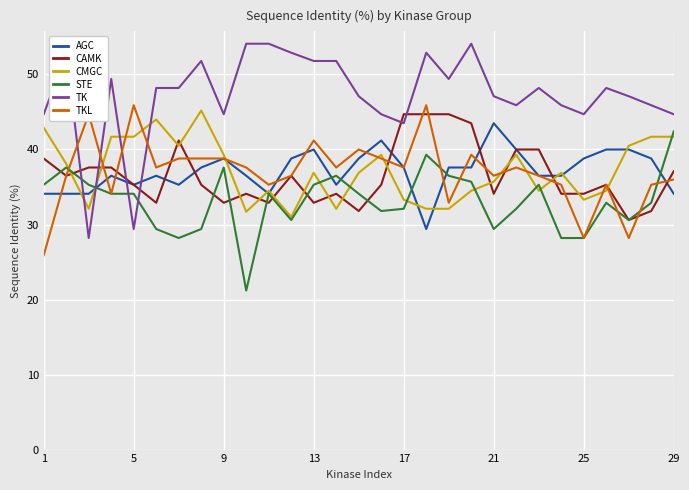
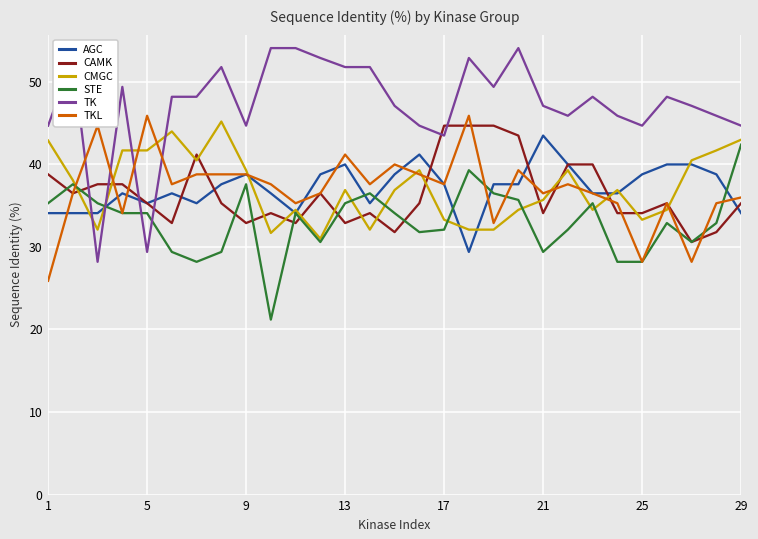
CAMK, 29: 37 -> 35
CMGC, 29: 42 -> 43
